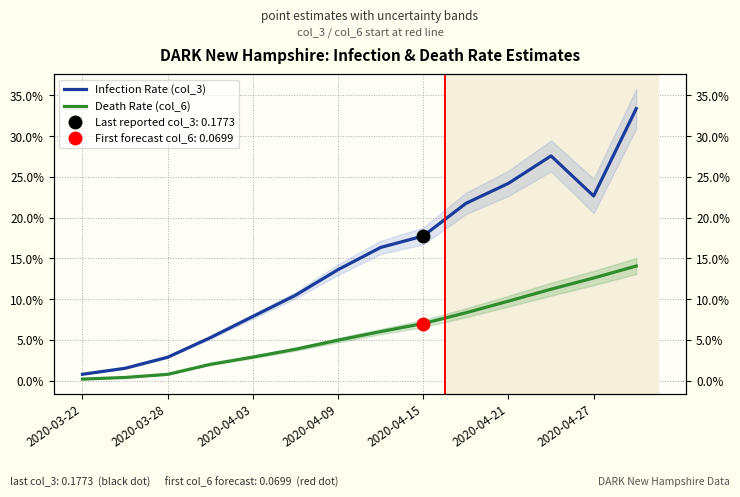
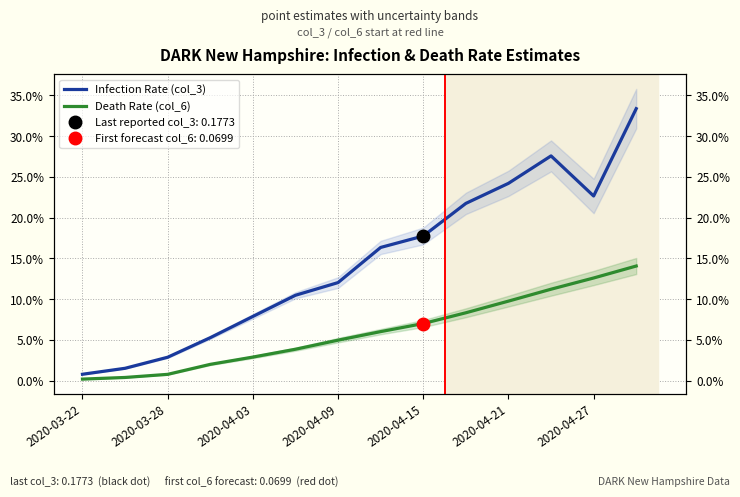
Infection Rate (col_3), 2020-04-09: 14% -> 12%
